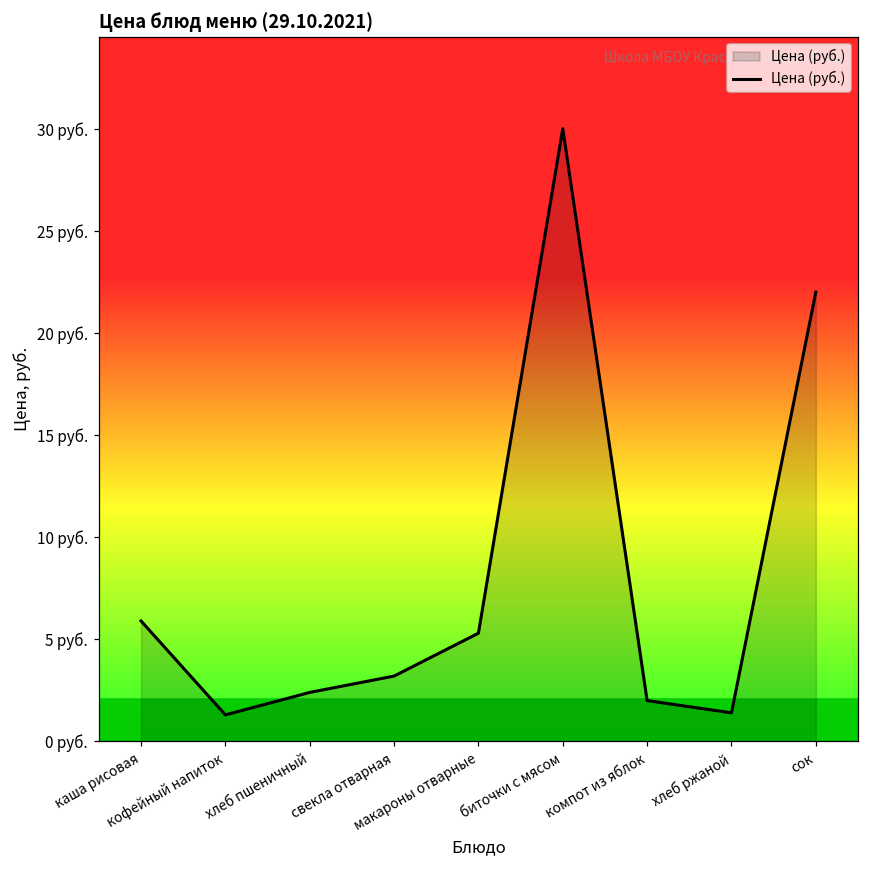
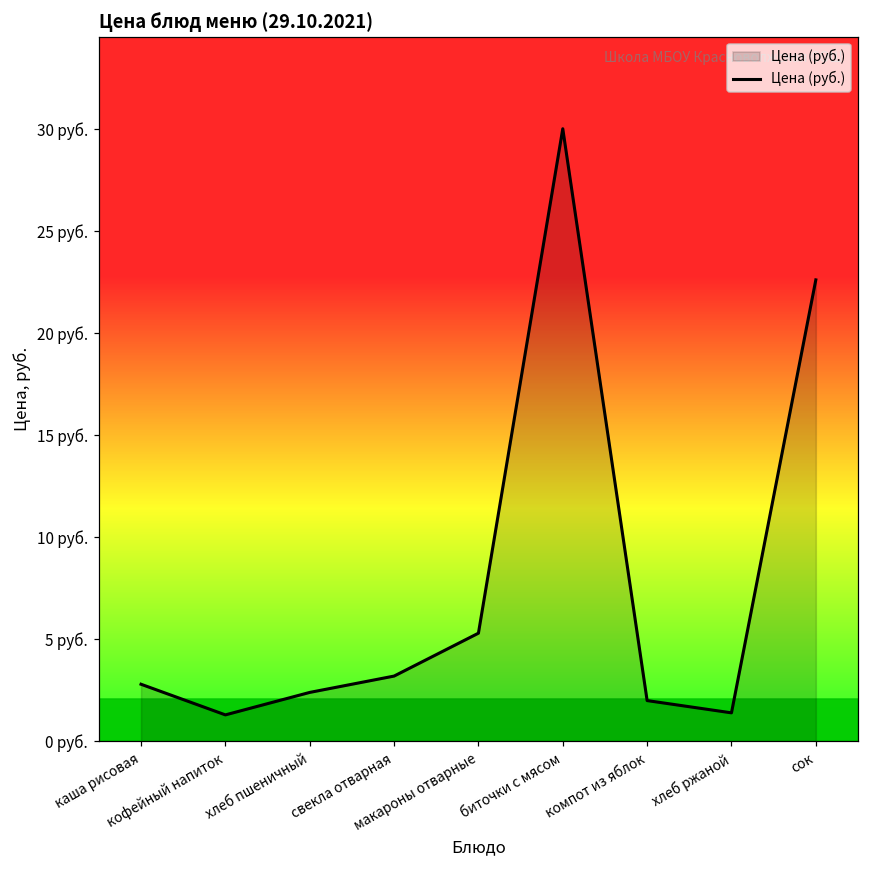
каша рисовая: 5.9 руб. -> 2.8 руб.
сок: 22.0 руб. -> 22.6 руб.
